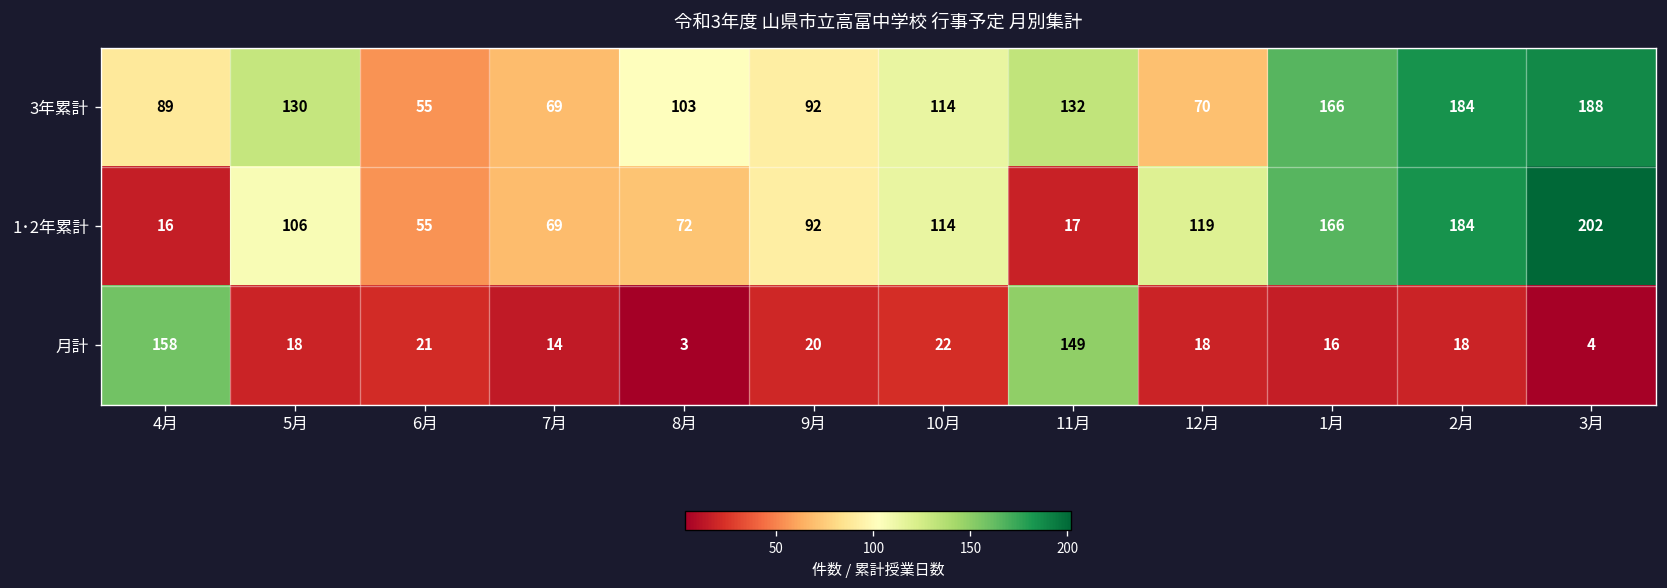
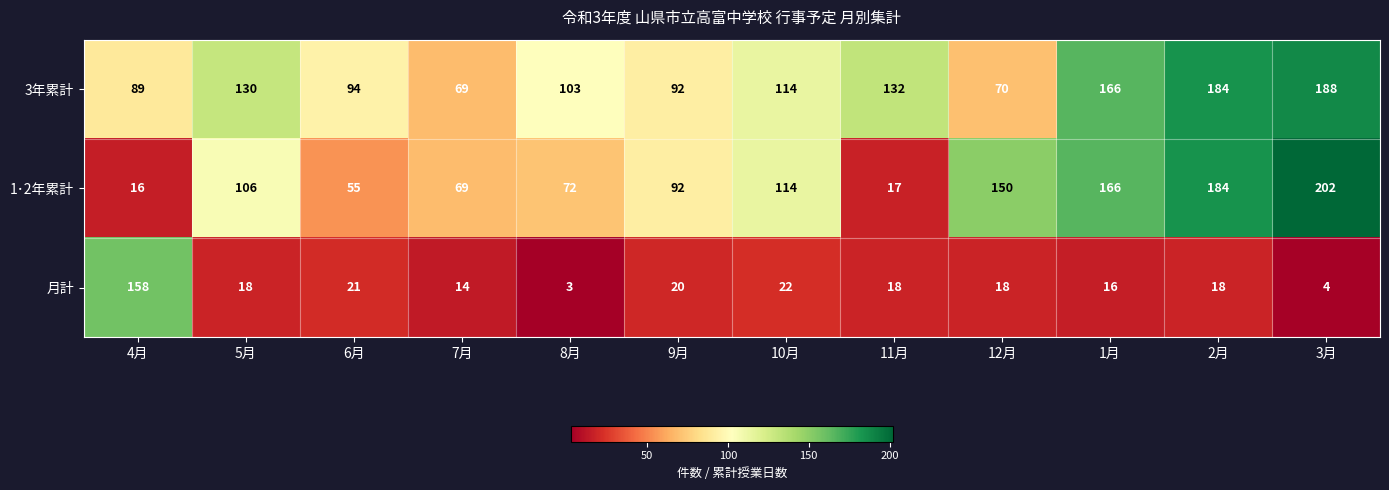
3年累計, 6月: 55 -> 94
1･2年累計, 12月: 119 -> 150
月計, 11月: 149 -> 18
